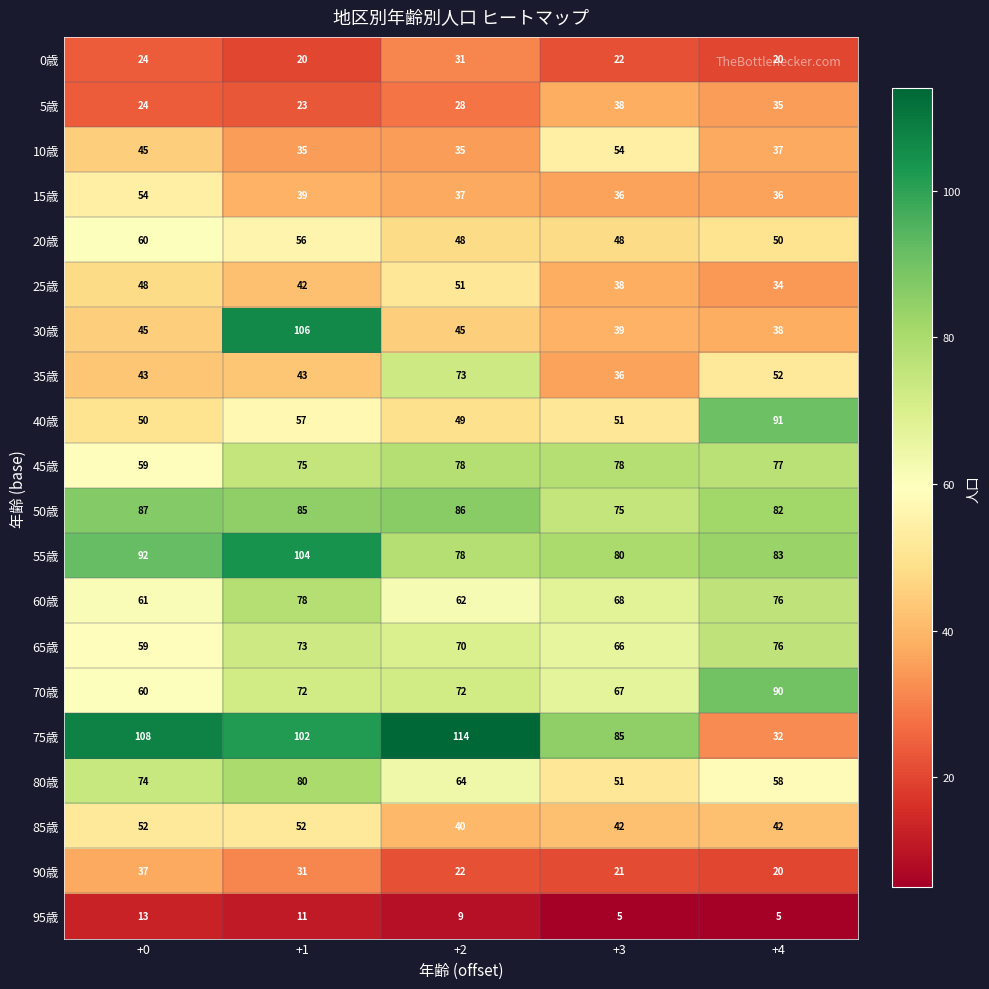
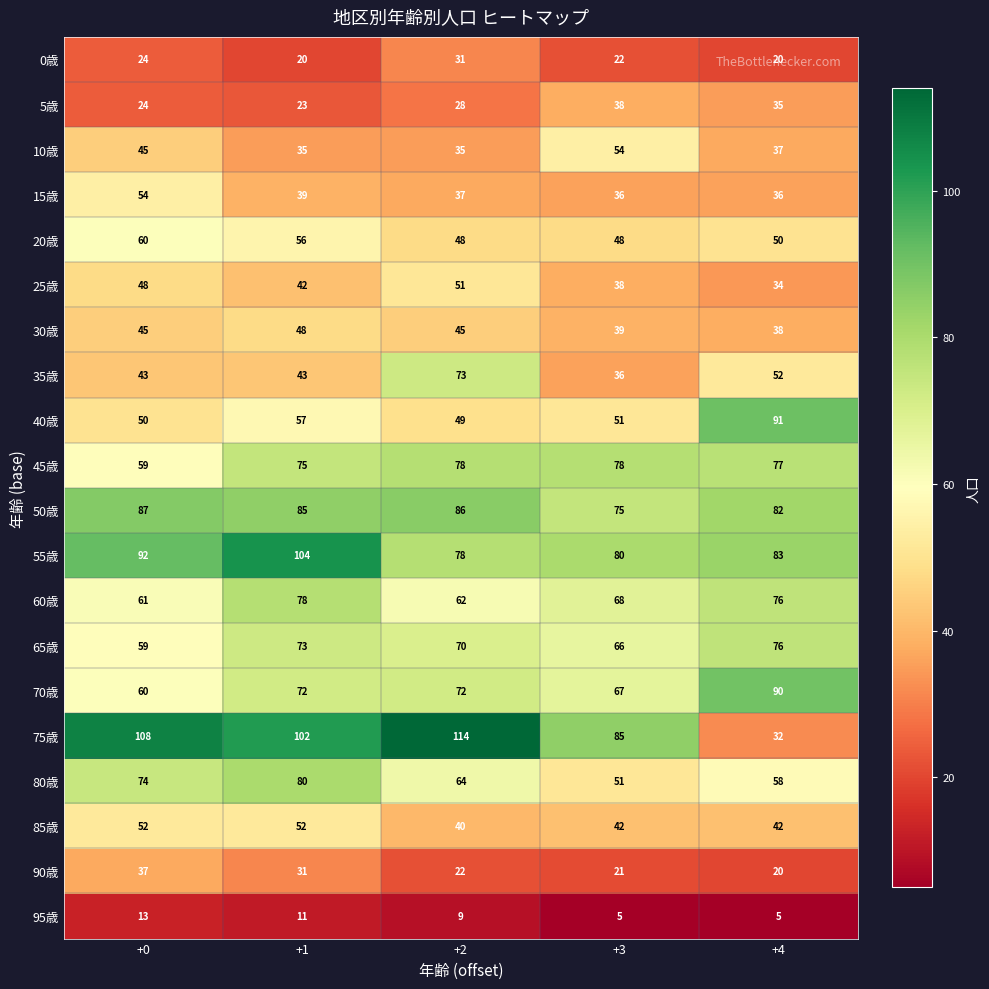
30歳, +1: 106 -> 48
